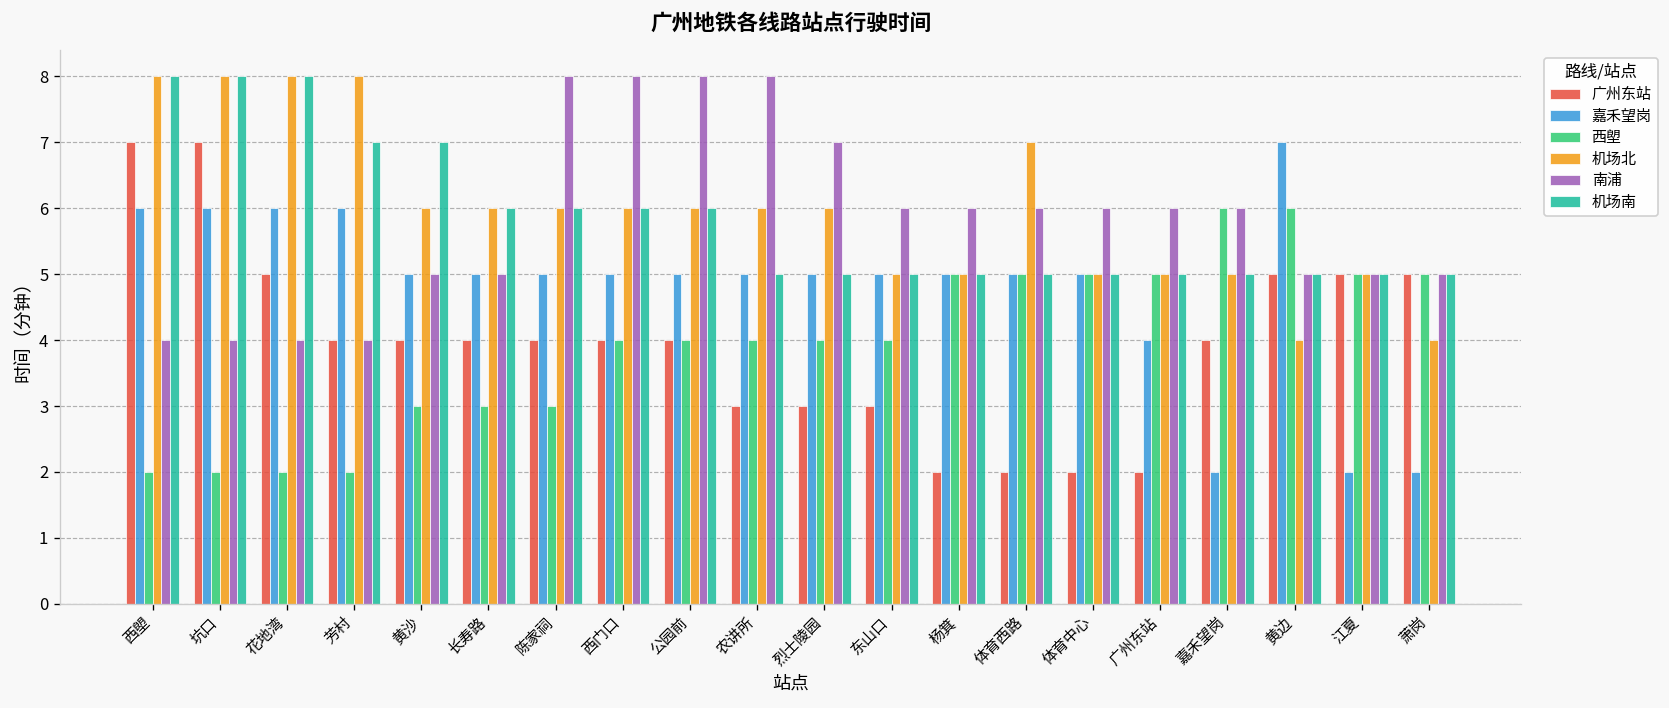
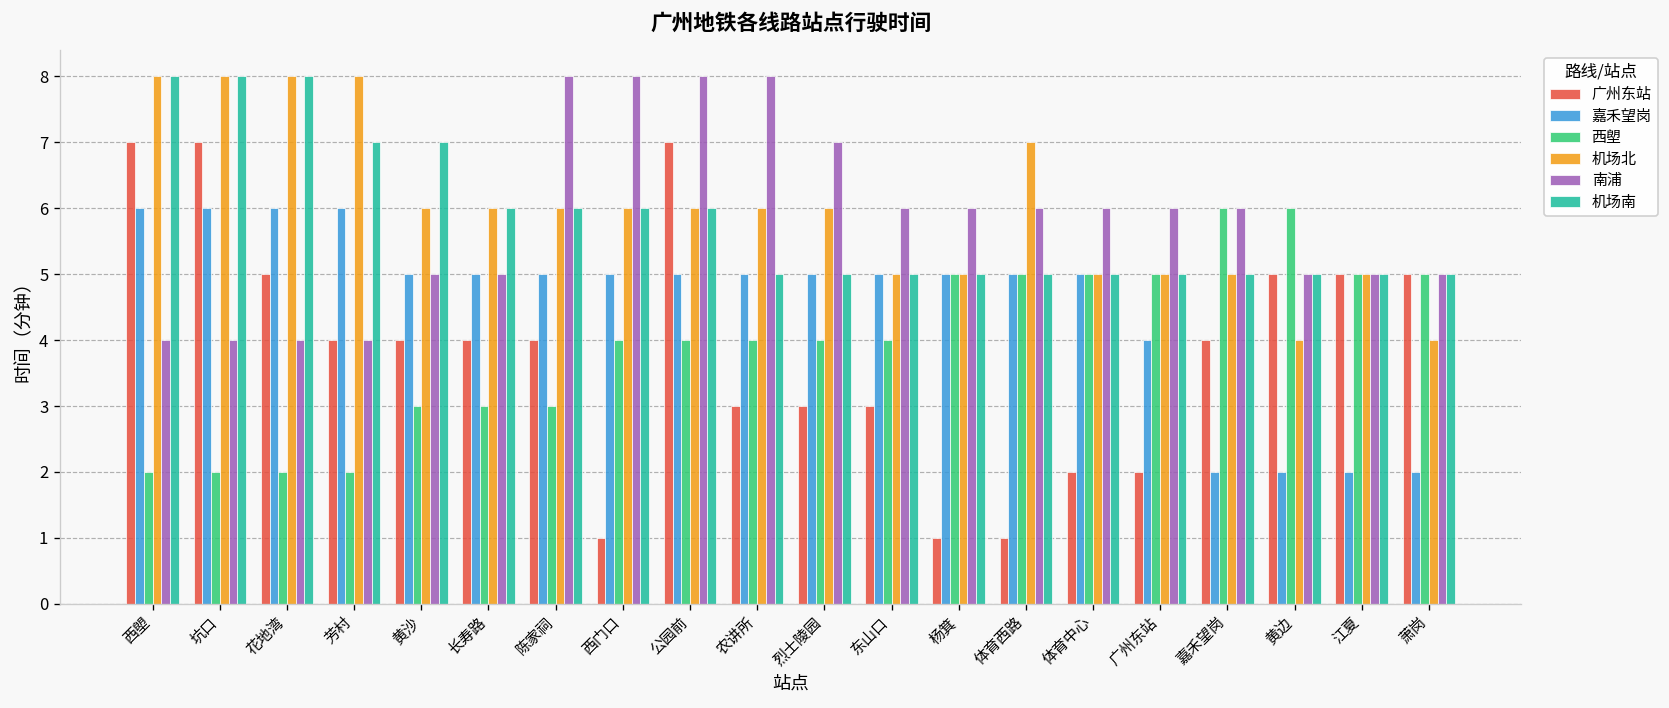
广州东站, 西门口: 4 -> 1
广州东站, 公园前: 4 -> 7
广州东站, 杨箕: 2 -> 1
广州东站, 体育西路: 2 -> 1
嘉禾望岗, 黄边: 7 -> 2
